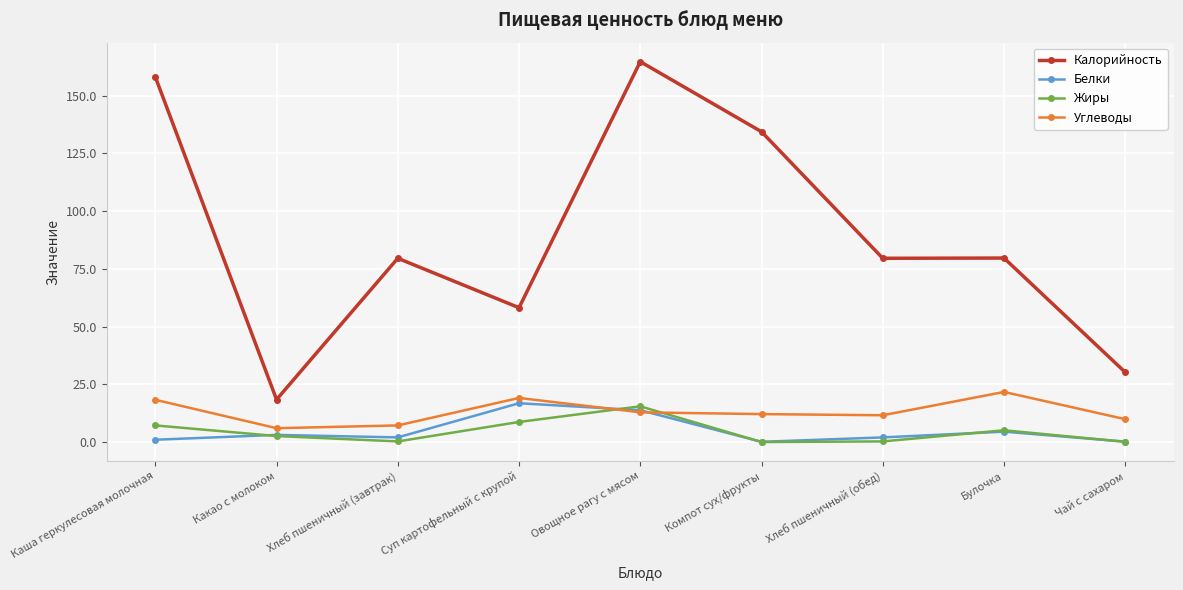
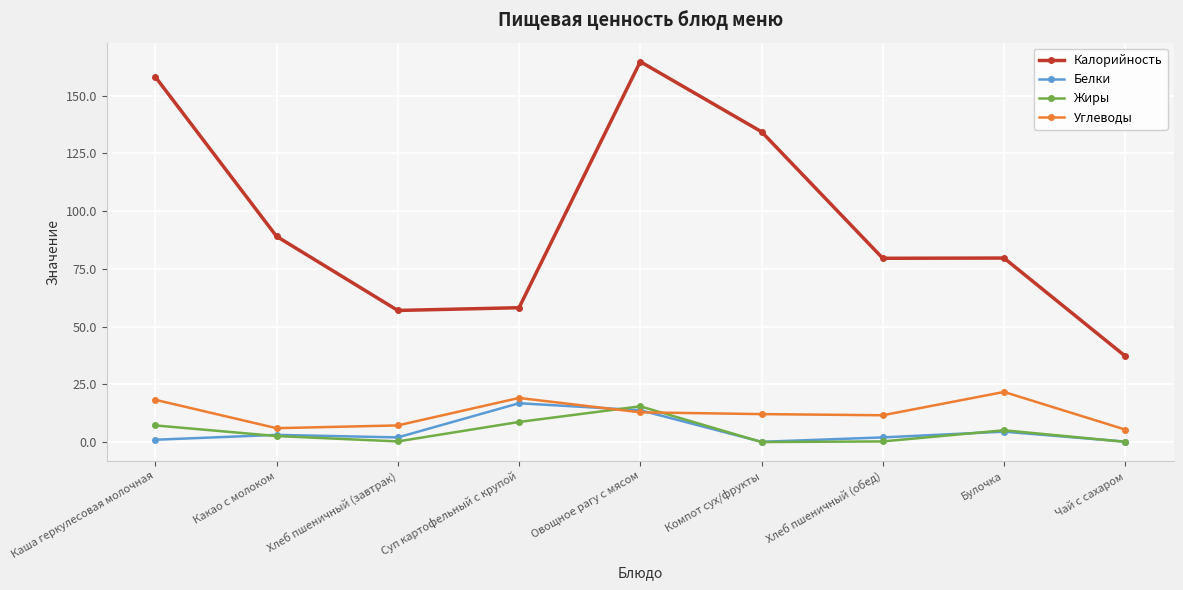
Калорийность, Какао с молоком: 18 -> 89
Калорийность, Хлеб пшеничный (завтрак): 80 -> 57
Калорийность, Чай с сахаром: 30 -> 37
Углеводы, Чай с сахаром: 10 -> 5
